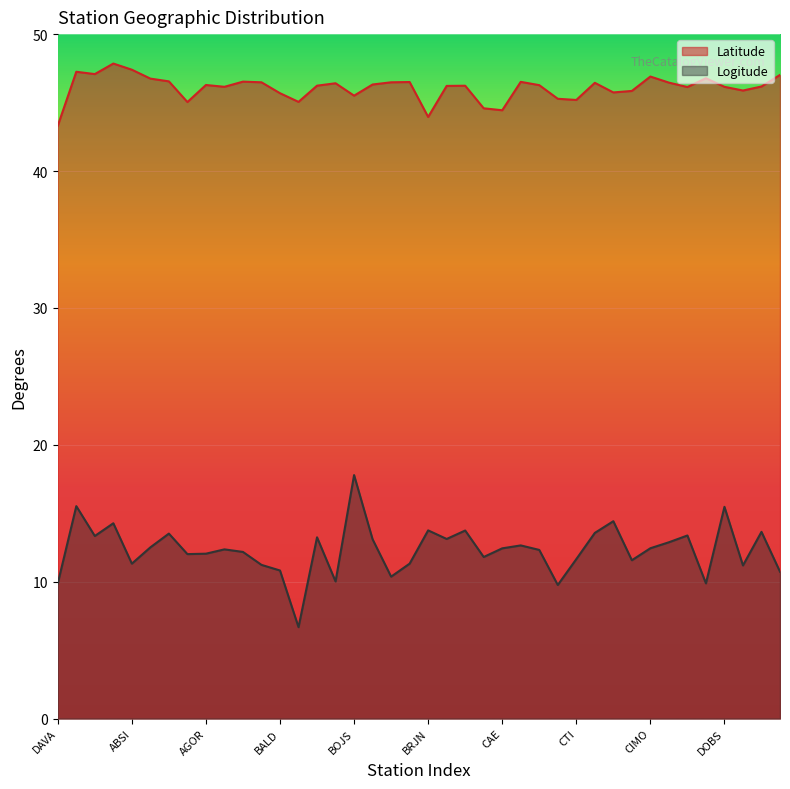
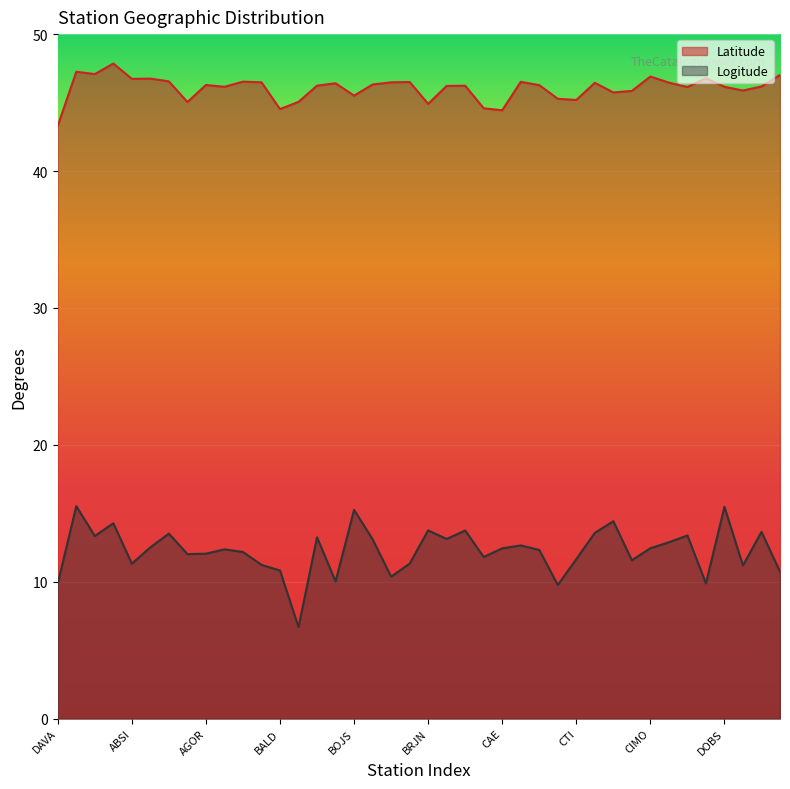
Latitude, ABSI: 47.4 -> 46.7
Latitude, BALD: 45.7 -> 44.5
Logitude, BOJS: 17.8 -> 15.3
Latitude, BRJN: 43.9 -> 44.9
